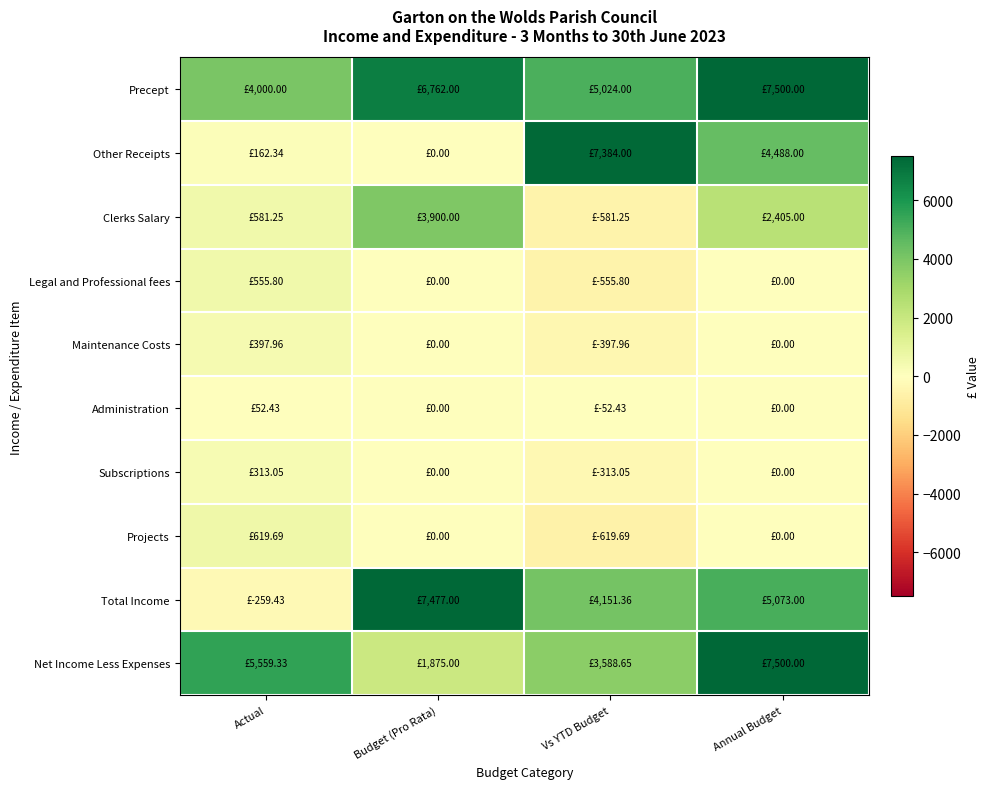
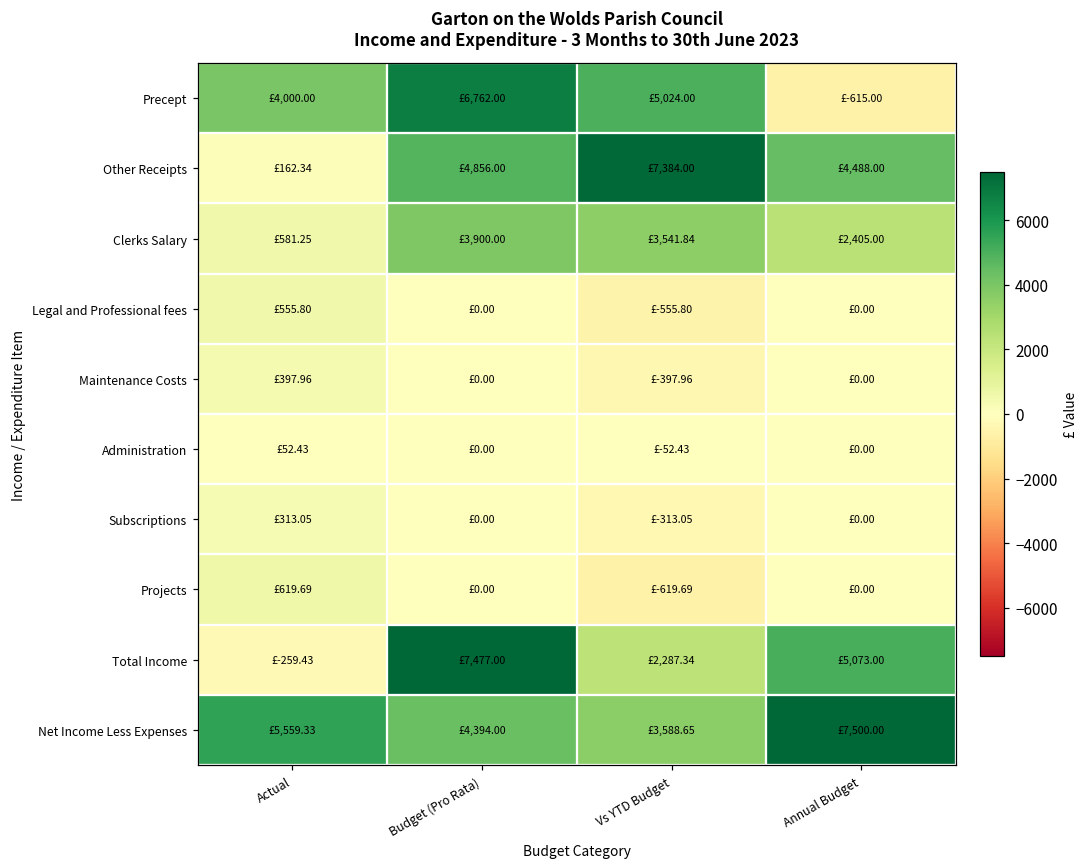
Precept, Annual Budget: £7,500.00 -> £-615.00
Other Receipts, Budget (Pro Rata): £0.00 -> £4,856.00
Clerks Salary, Vs YTD Budget: £-581.25 -> £3,541.84
Total Income, Vs YTD Budget: £4,151.36 -> £2,287.34
Net Income Less Expenses, Budget (Pro Rata): £1,875.00 -> £4,394.00
